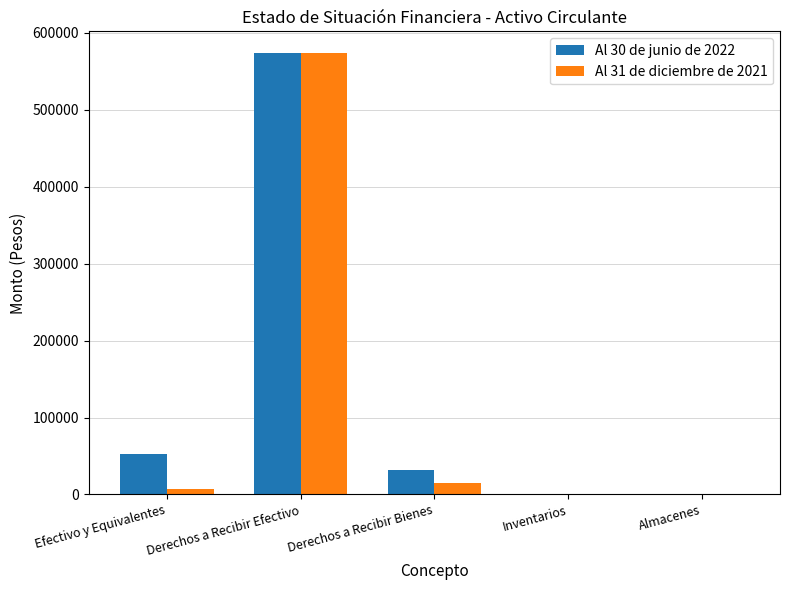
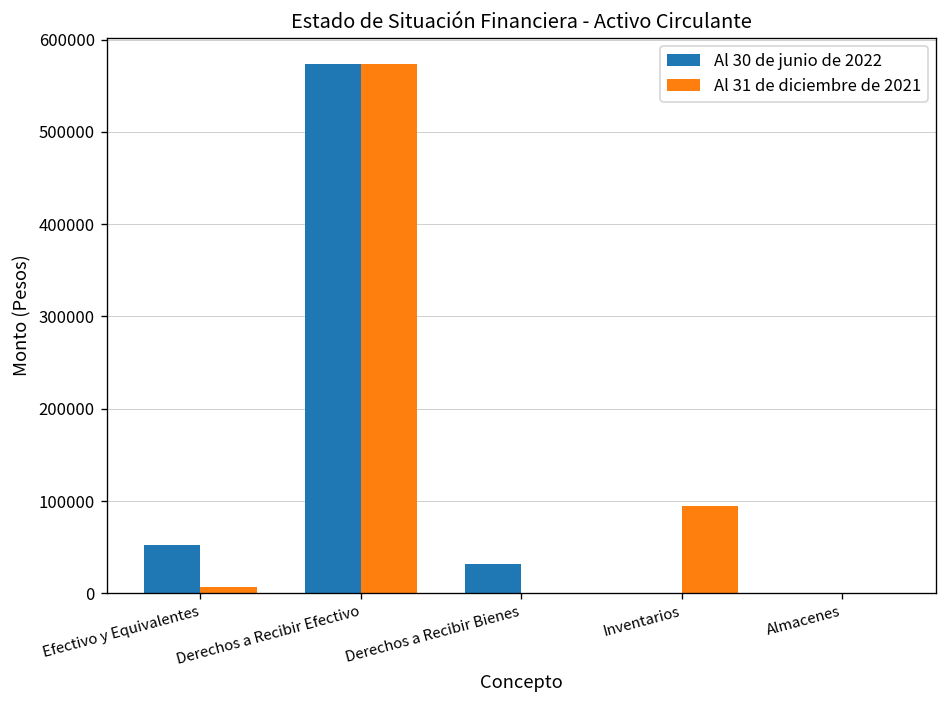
Al 31 de diciembre de 2021, Derechos a Recibir Bienes: 10000 -> 0
Al 31 de diciembre de 2021, Inventarios: 0 -> 90000
